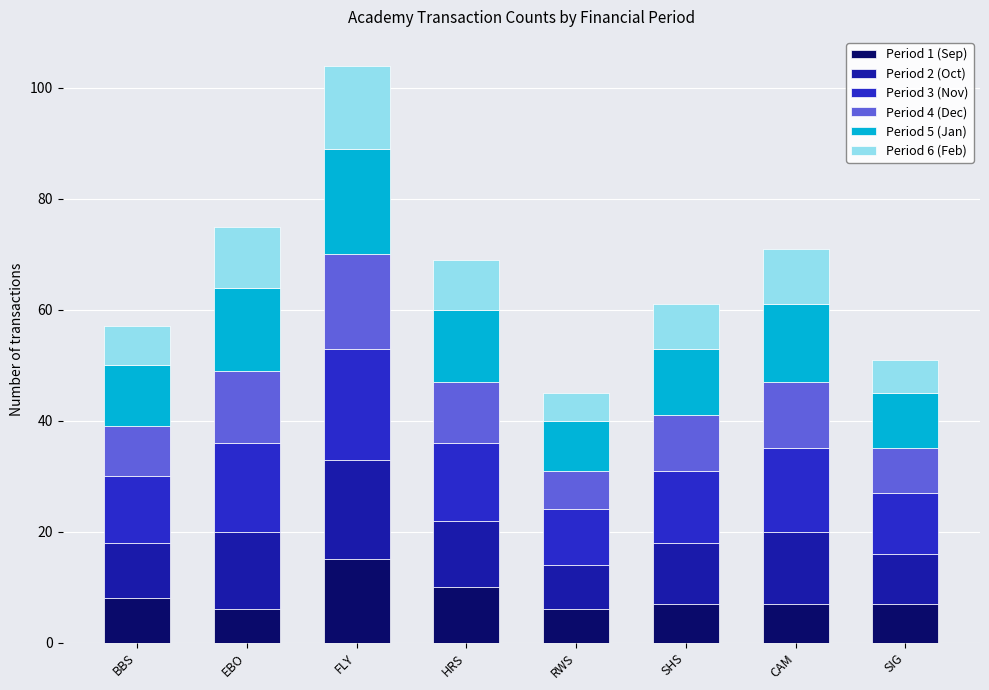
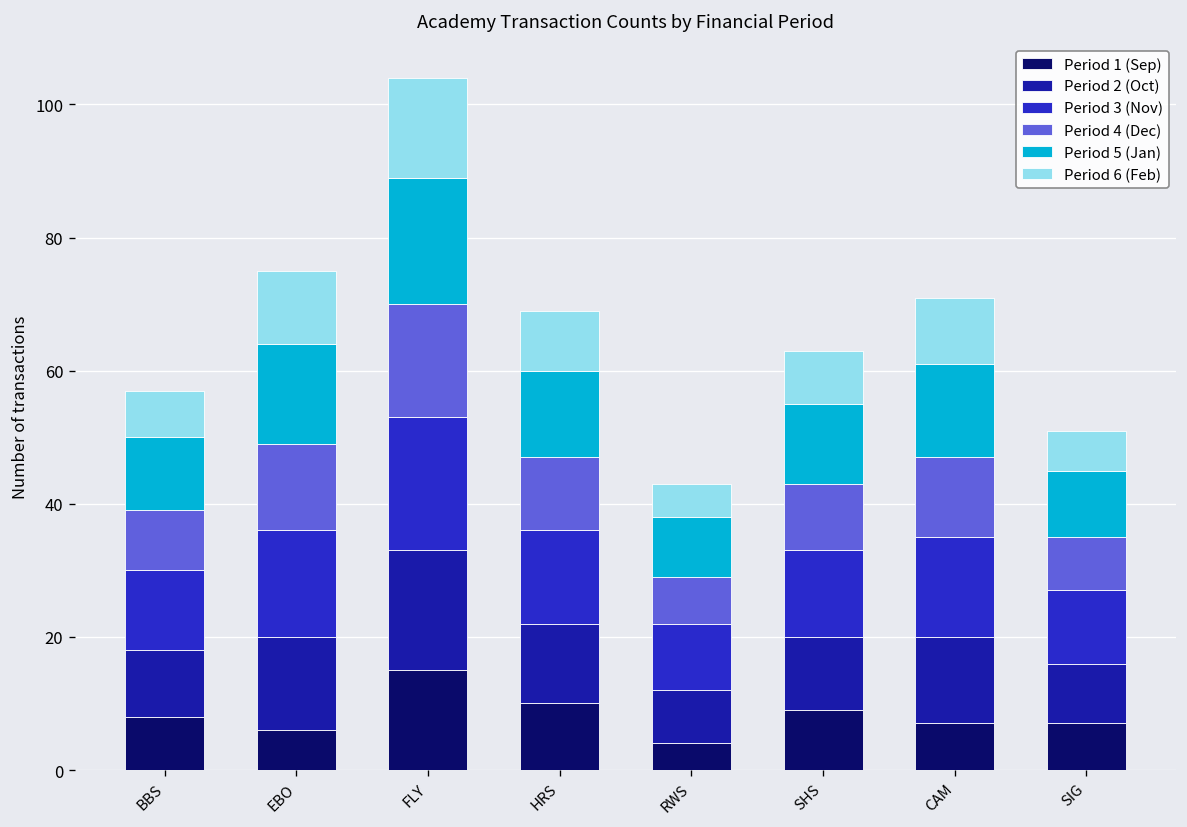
Period 1 (Sep), RWS: 6 -> 4
Period 1 (Sep), SHS: 7 -> 9
